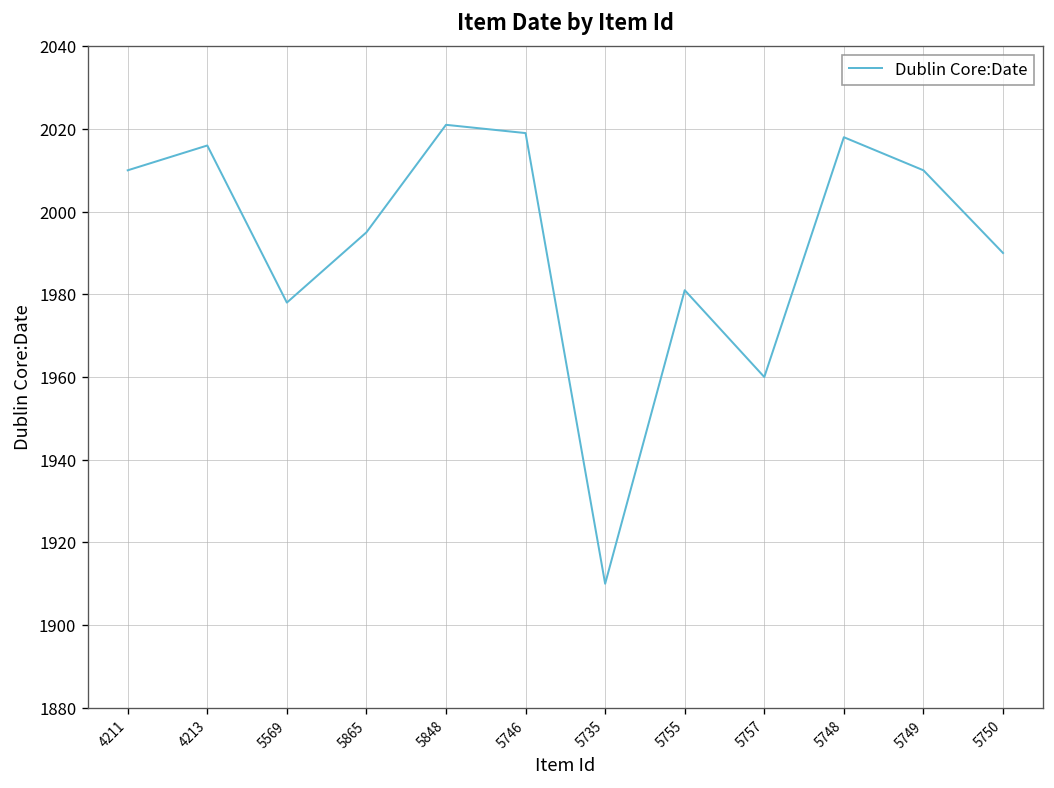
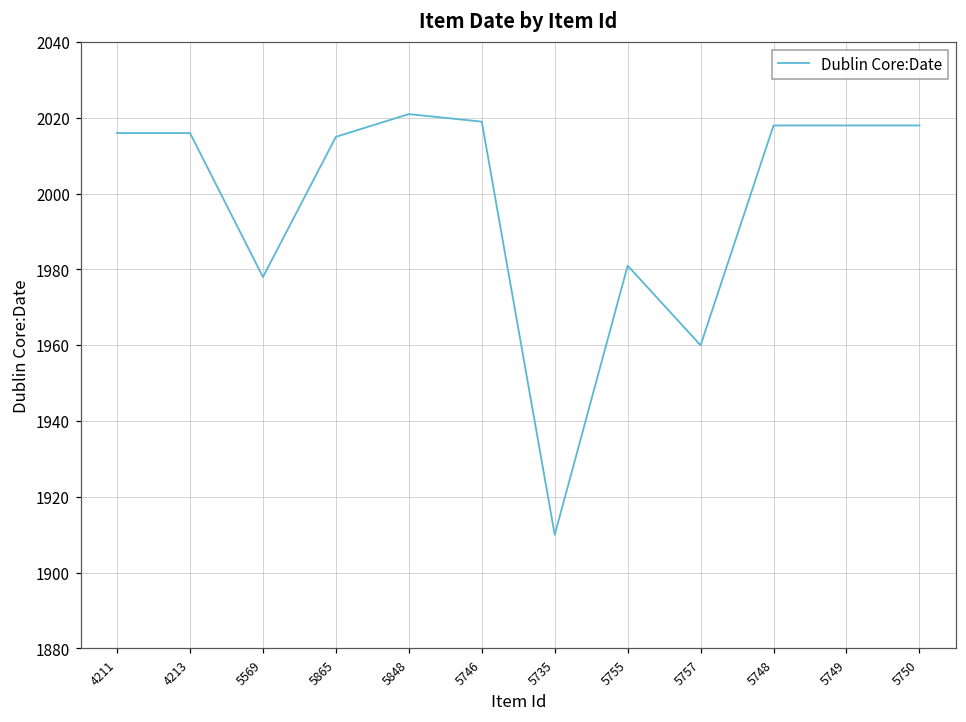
4211: 2010 -> 2016
5865: 1995 -> 2015
5749: 2010 -> 2018
5750: 1990 -> 2018
